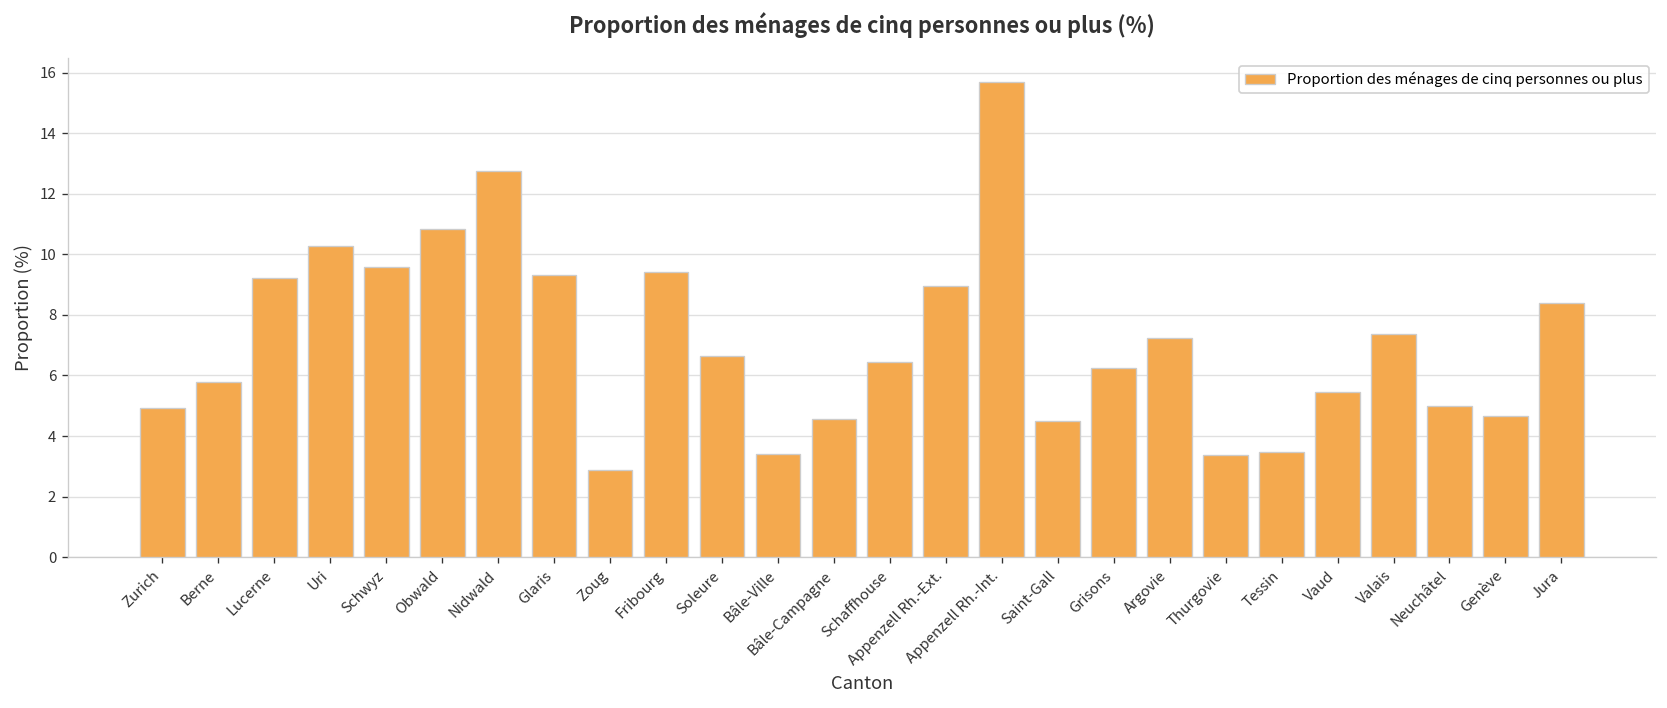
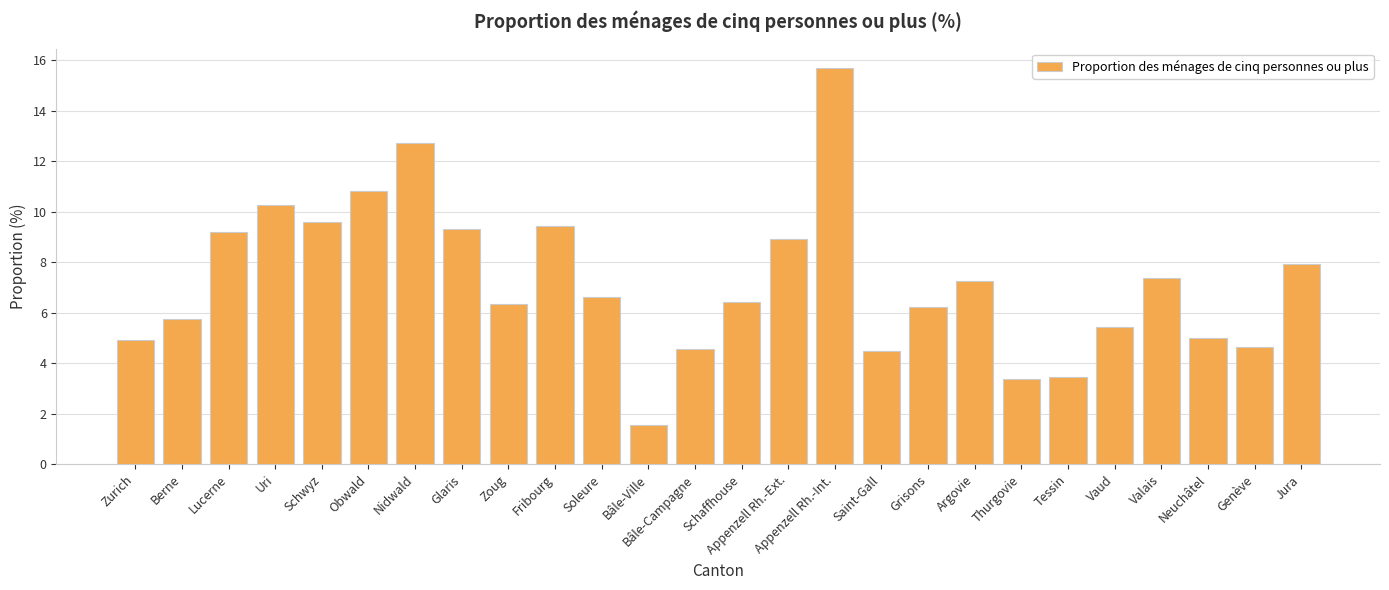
Zoug: 2.9 -> 6.4
Bâle-Ville: 3.4 -> 1.6
Jura: 8.4 -> 7.9
